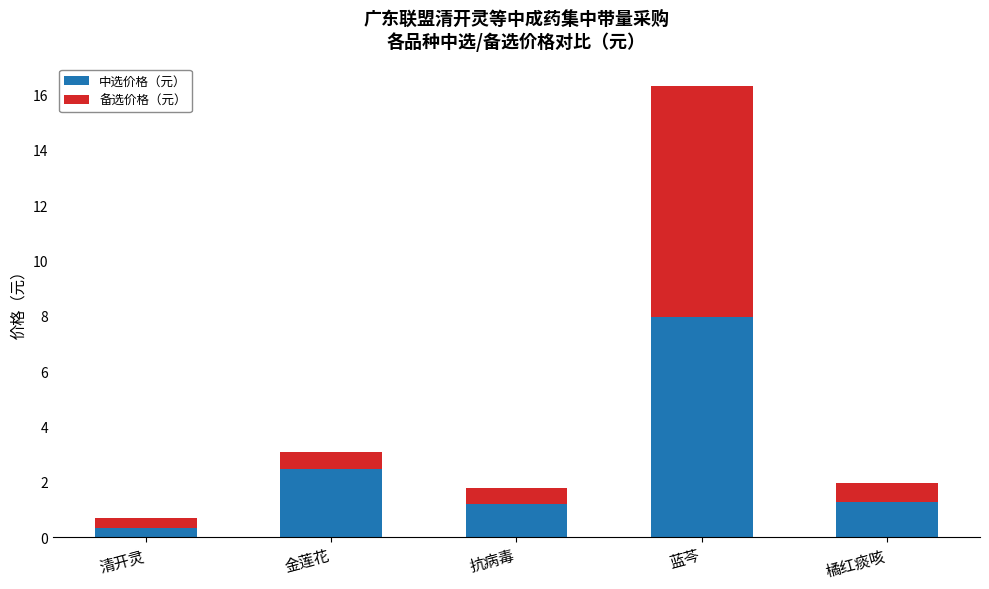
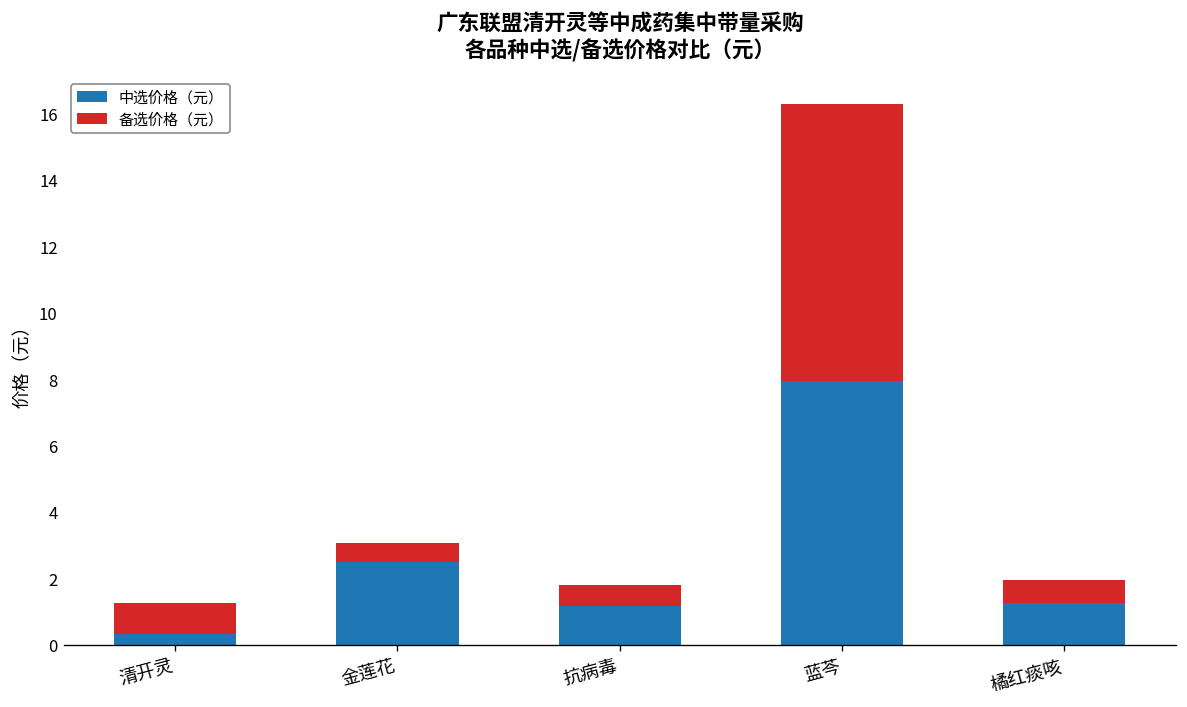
备选价格（元）, 清开灵: 0.4 -> 0.9
